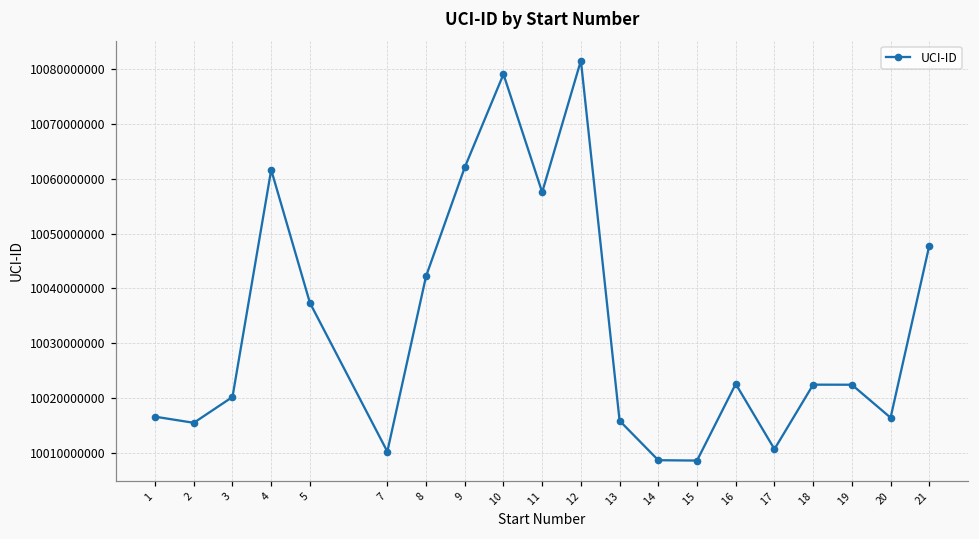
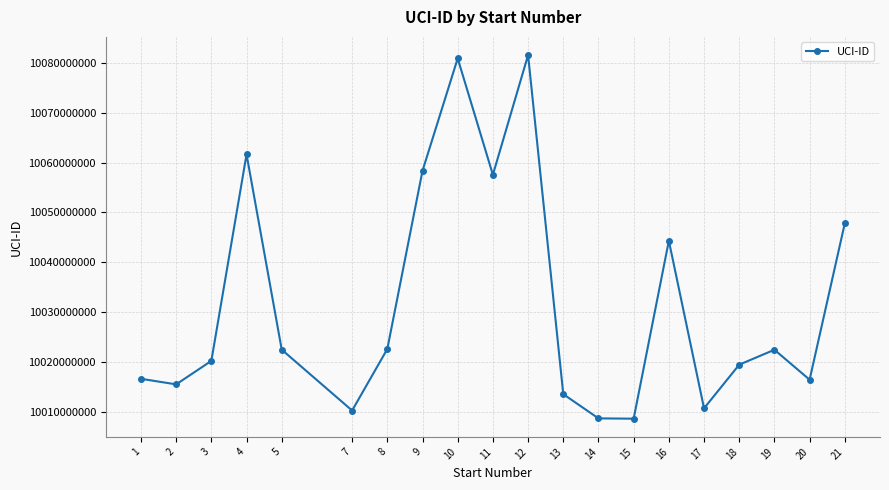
5: 10037000000 -> 10022000000
8: 10042000000 -> 10023000000
9: 10062000000 -> 10058000000
10: 10079000000 -> 10081000000
13: 10016000000 -> 10014000000
16: 10023000000 -> 10044000000
18: 10022000000 -> 10019000000
